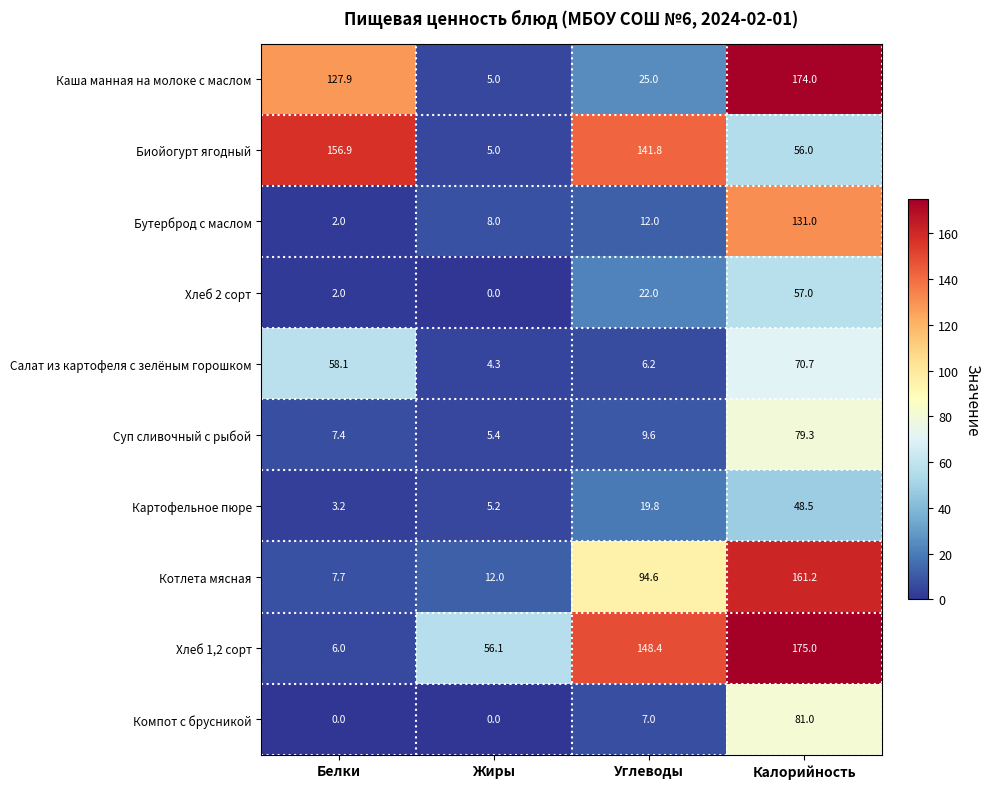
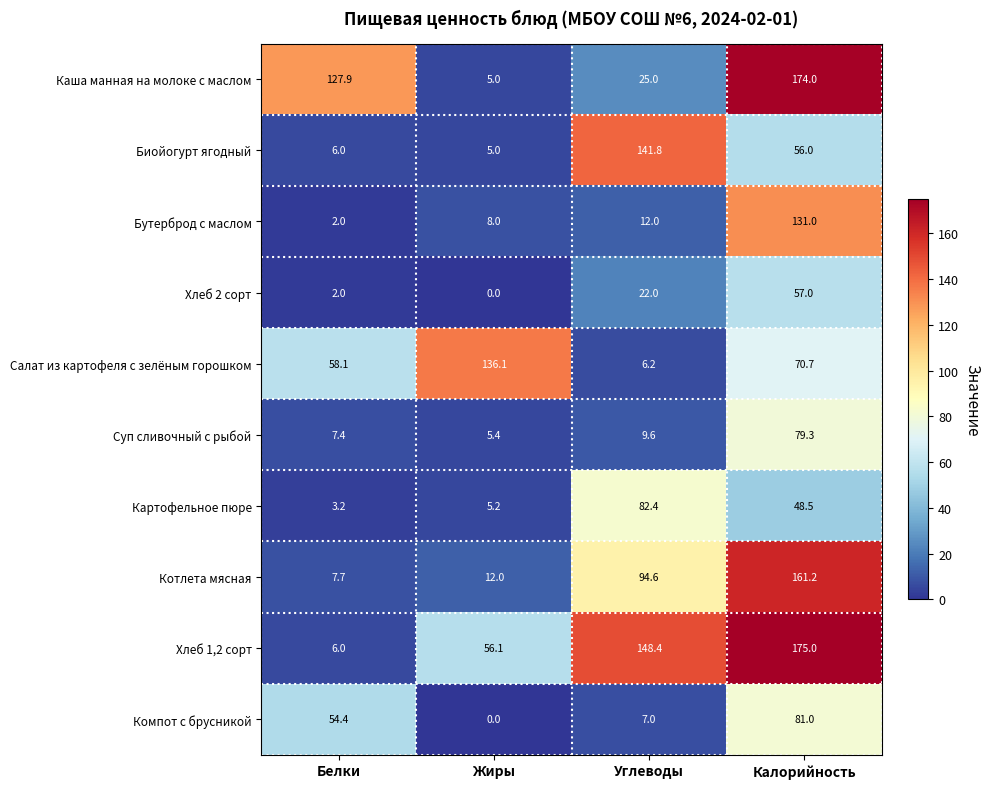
Биойогурт ягодный, Белки: 156.9 -> 6.0
Салат из картофеля с зелёным горошком, Жиры: 4.3 -> 136.1
Картофельное пюре, Углеводы: 19.8 -> 82.4
Компот с брусникой, Белки: 0.0 -> 54.4
